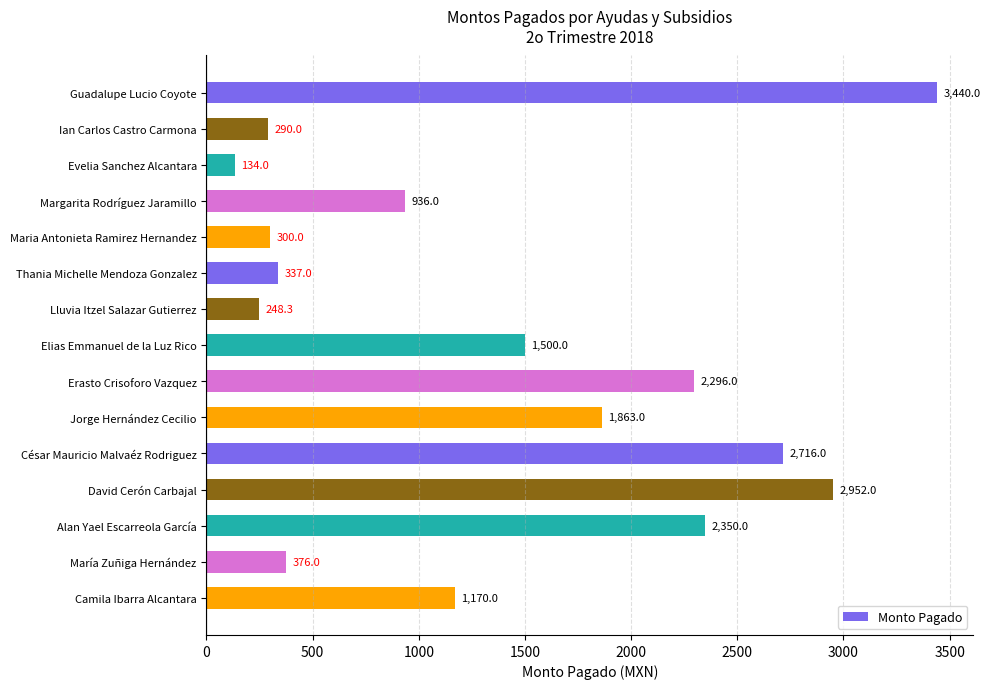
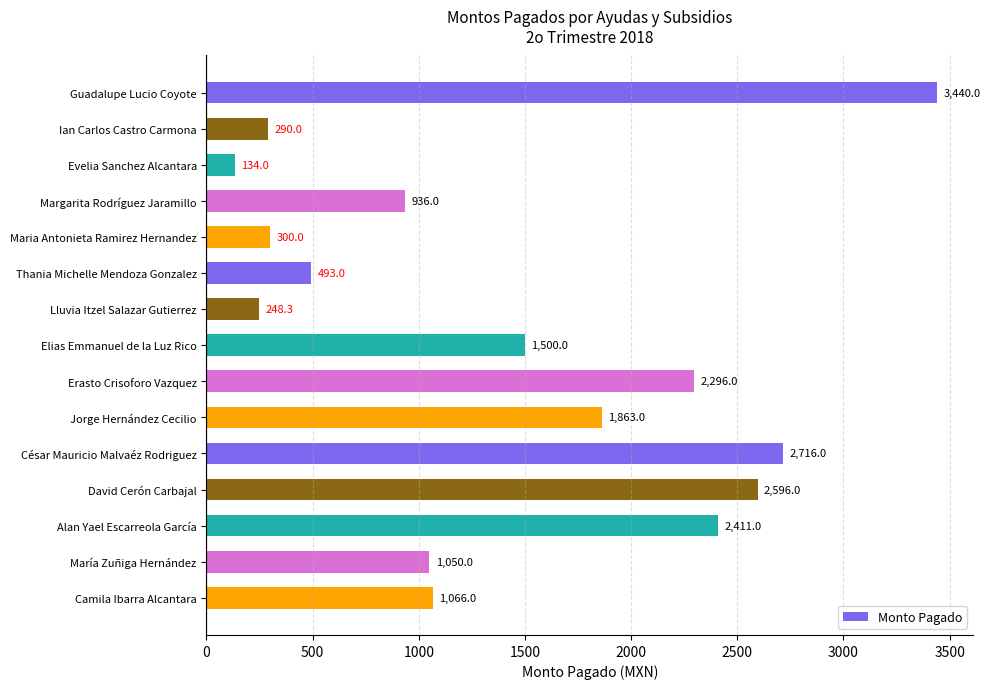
Thania Michelle Mendoza Gonzalez: 337.0 -> 493.0
David Cerón Carbajal: 2,952.0 -> 2,596.0
Alan Yael Escarreola García: 2,350.0 -> 2,411.0
María Zuñiga Hernández: 376.0 -> 1,050.0
Camila Ibarra Alcantara: 1,170.0 -> 1,066.0
